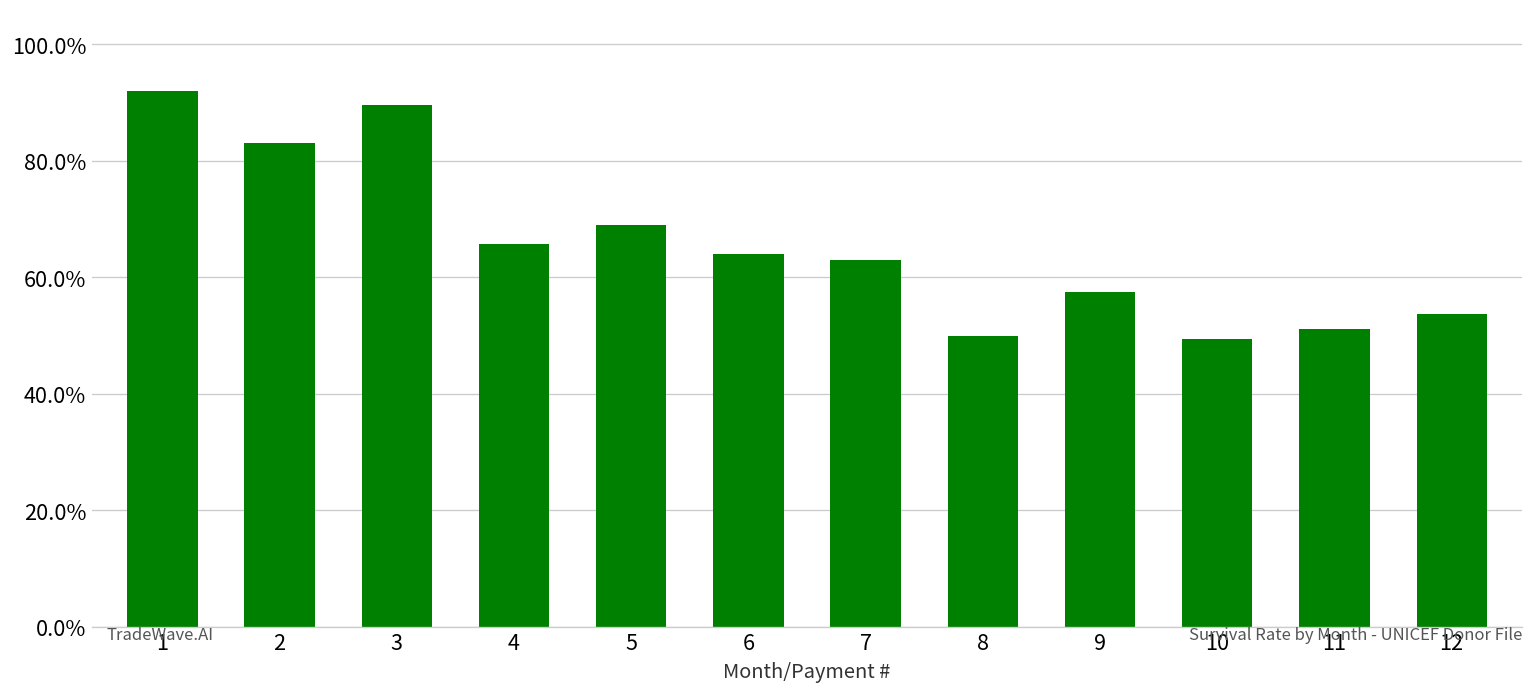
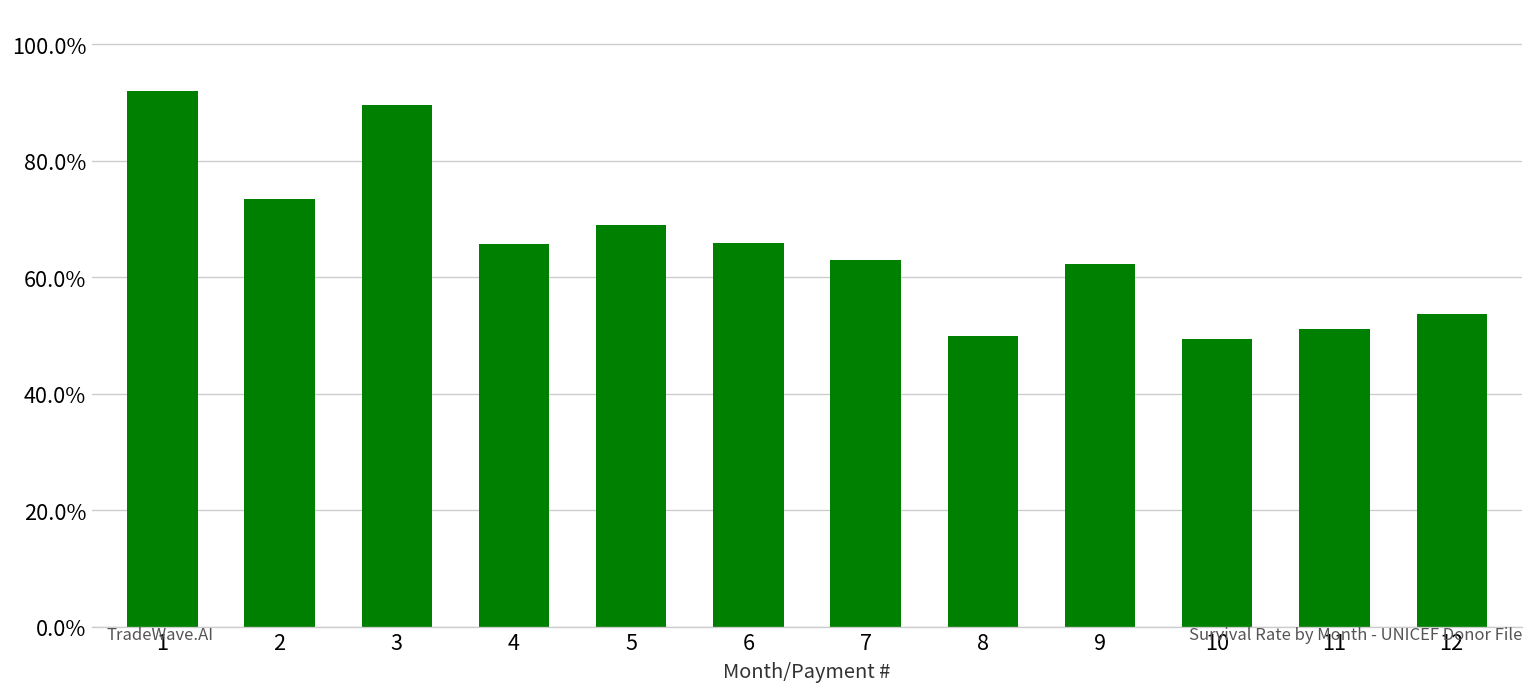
2: 83% -> 73%
6: 64% -> 66%
9: 57% -> 62%
